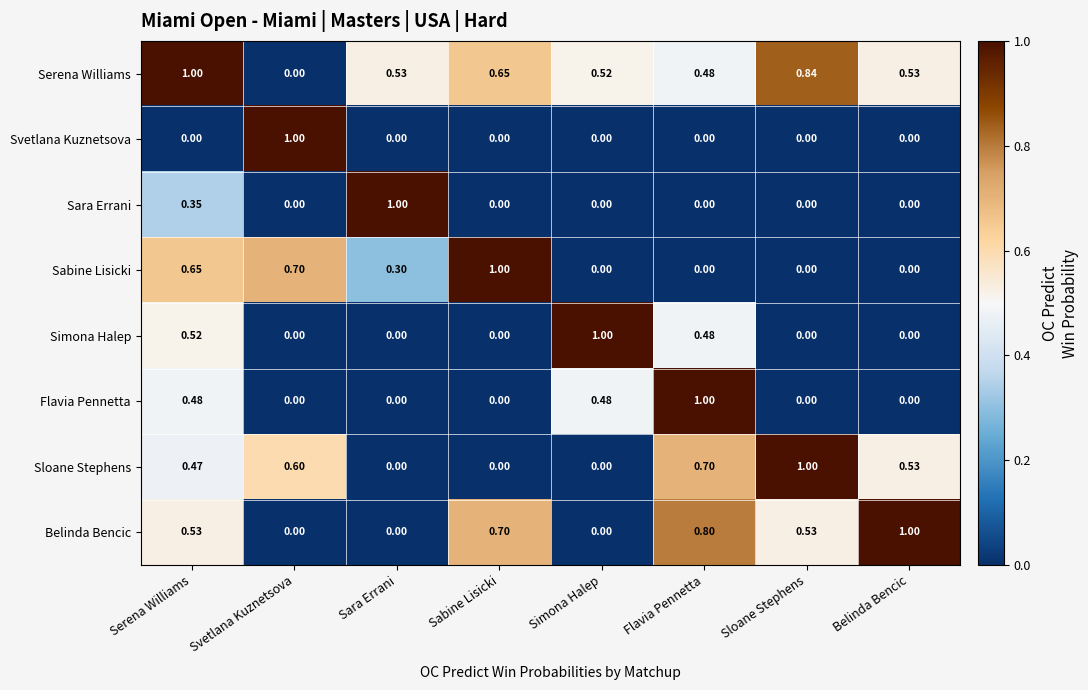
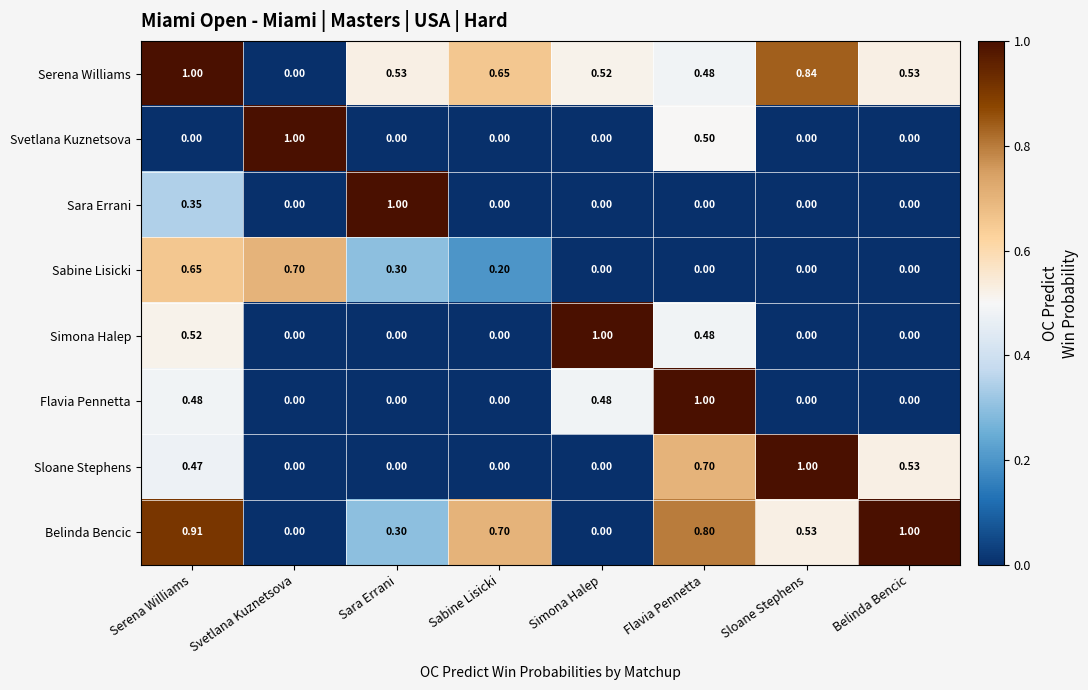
Svetlana Kuznetsova, Flavia Pennetta: 0.00 -> 0.50
Sabine Lisicki, Sabine Lisicki: 1.00 -> 0.20
Sloane Stephens, Svetlana Kuznetsova: 0.60 -> 0.00
Belinda Bencic, Serena Williams: 0.53 -> 0.91
Belinda Bencic, Sara Errani: 0.00 -> 0.30
